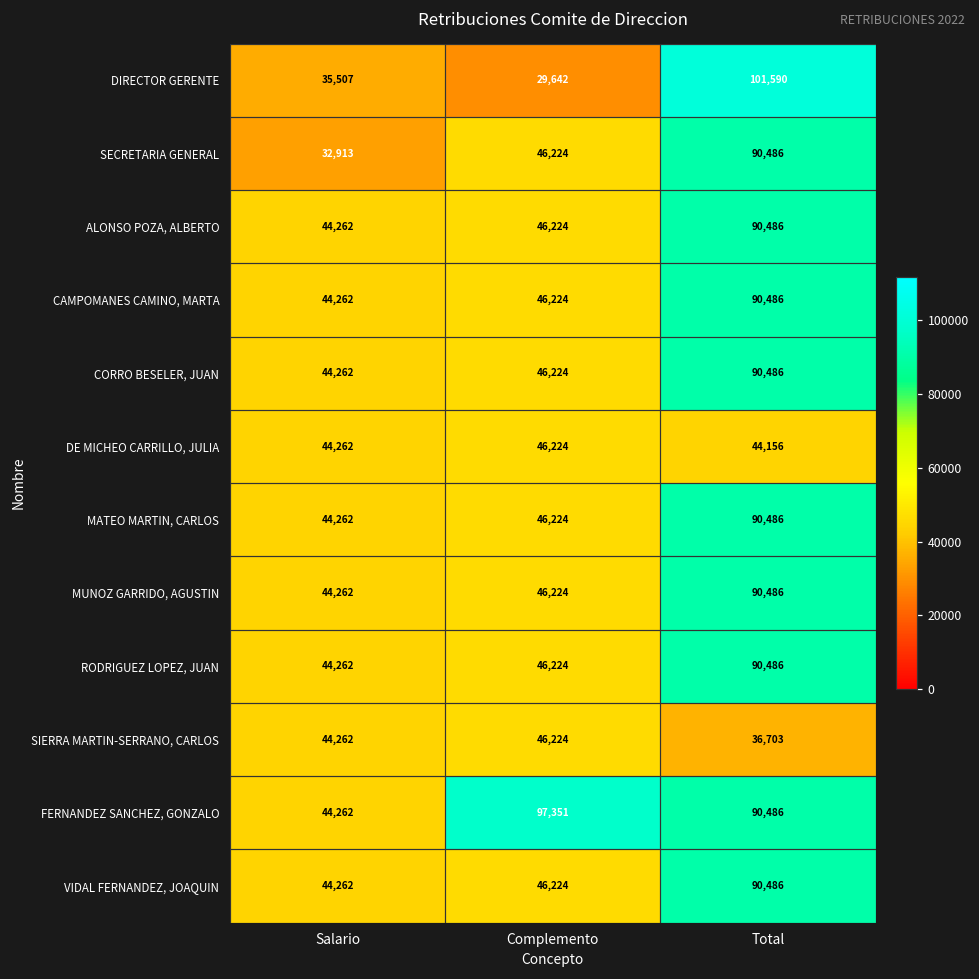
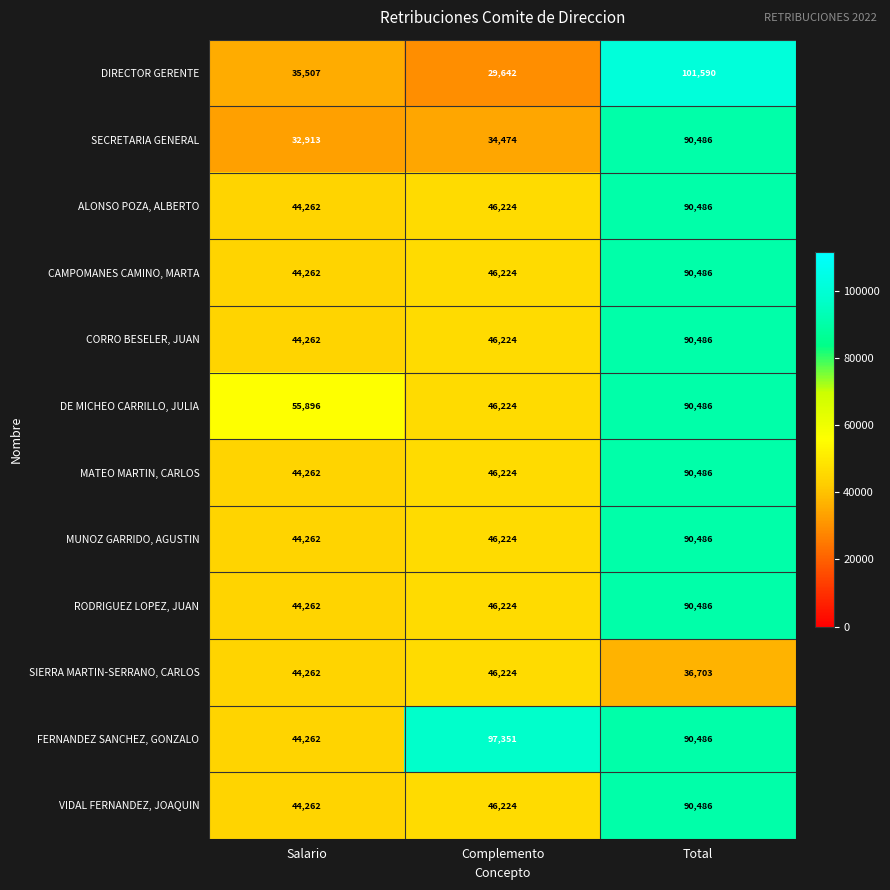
SECRETARIA GENERAL, Complemento: 46,224 -> 34,474
DE MICHEO CARRILLO, JULIA, Salario: 44,262 -> 55,896
DE MICHEO CARRILLO, JULIA, Total: 44,156 -> 90,486
